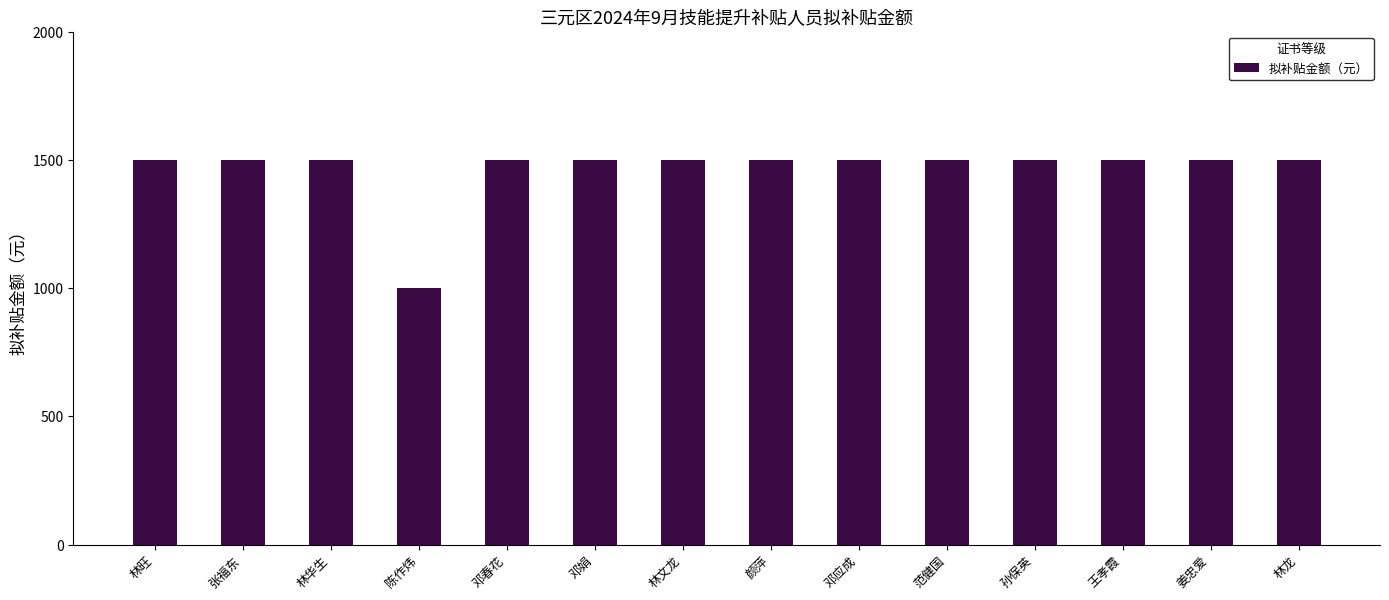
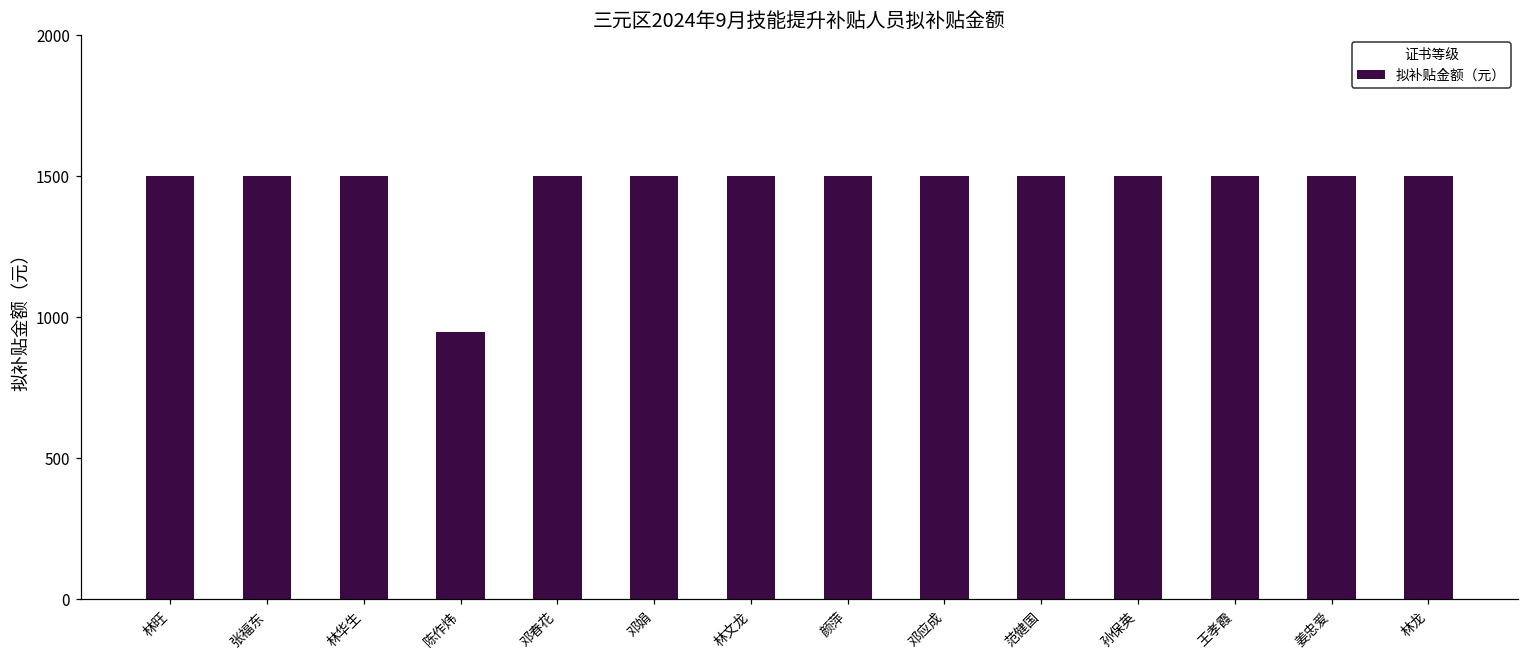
陈作炜: 1000 -> 950
